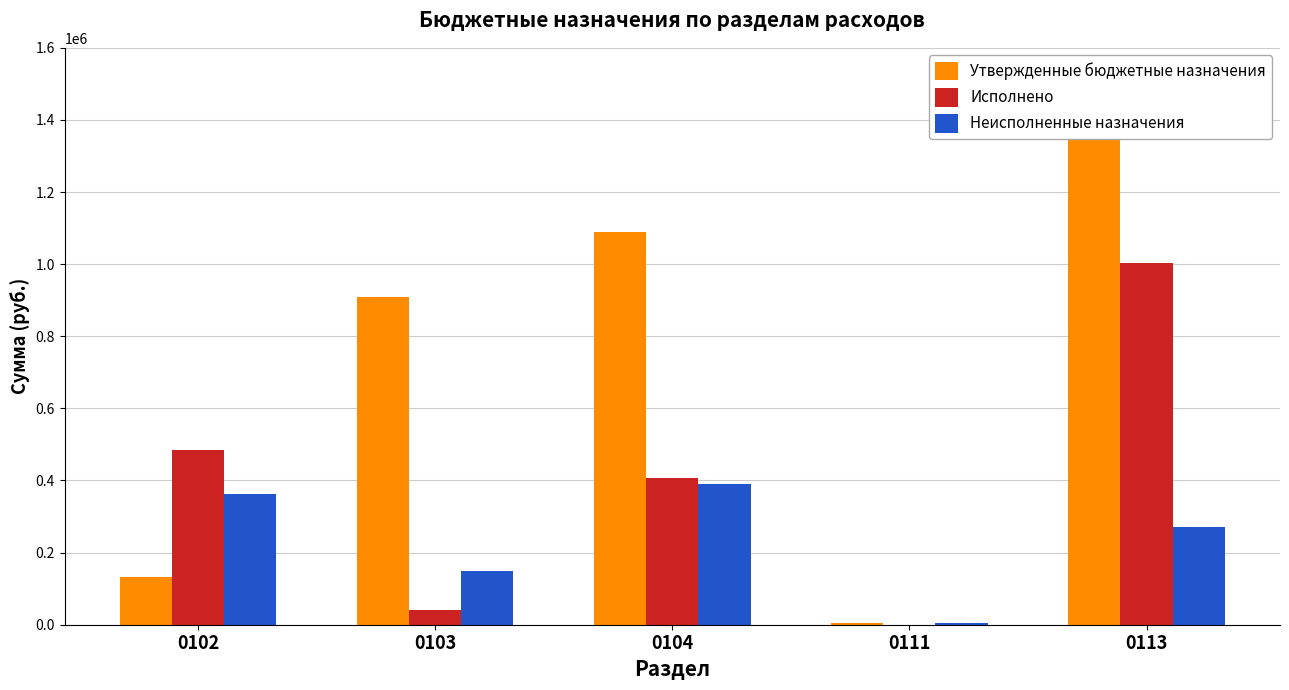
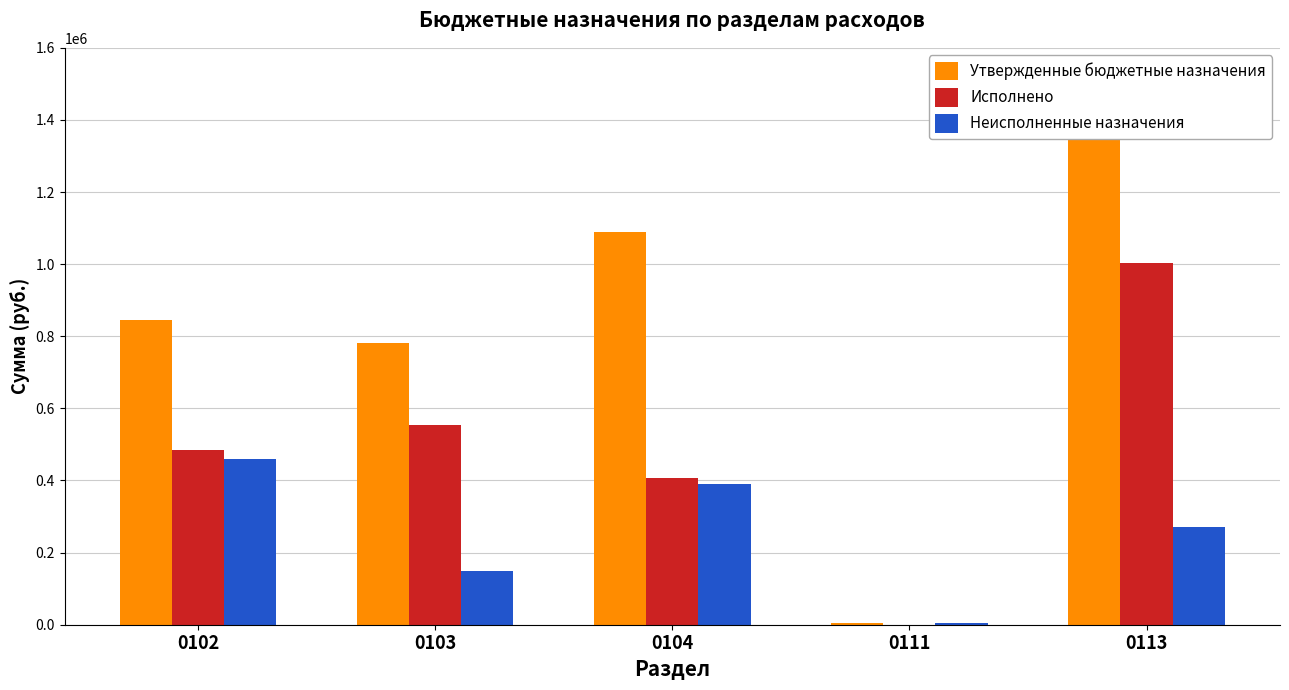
Утвержденные бюджетные назначения, 0102: 130000 -> 840000
Неисполненные назначения, 0102: 360000 -> 460000
Утвержденные бюджетные назначения, 0103: 910000 -> 780000
Исполнено, 0103: 40000 -> 550000
